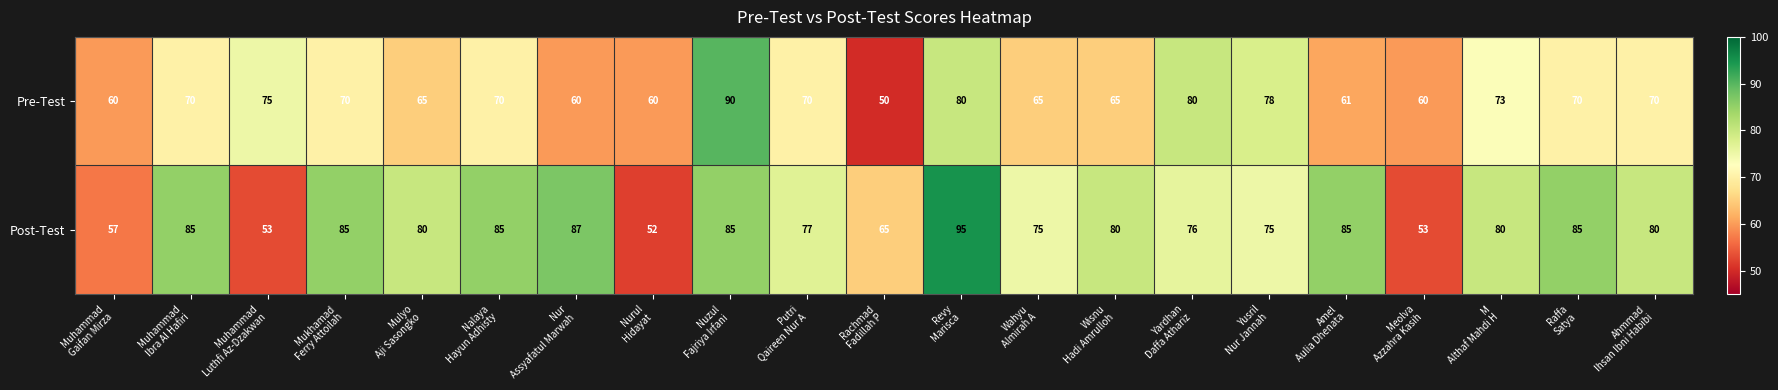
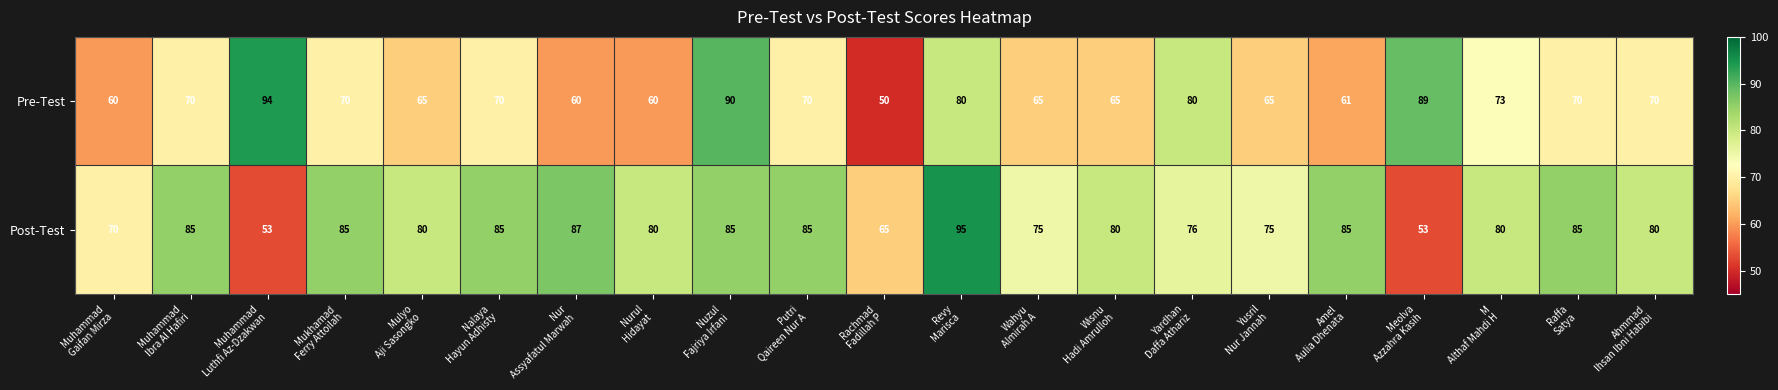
Pre-Test, Muhammad Luthfi Az-Dzakwan: 75 -> 94
Pre-Test, Yusril Nur Jannah: 78 -> 65
Pre-Test, Meolva Azzahra Kasih: 60 -> 89
Post-Test, Muhammad Gaifan Mirza: 57 -> 70
Post-Test, Nurul Hidayat: 52 -> 80
Post-Test, Putri Qaireen Nur A: 77 -> 85
